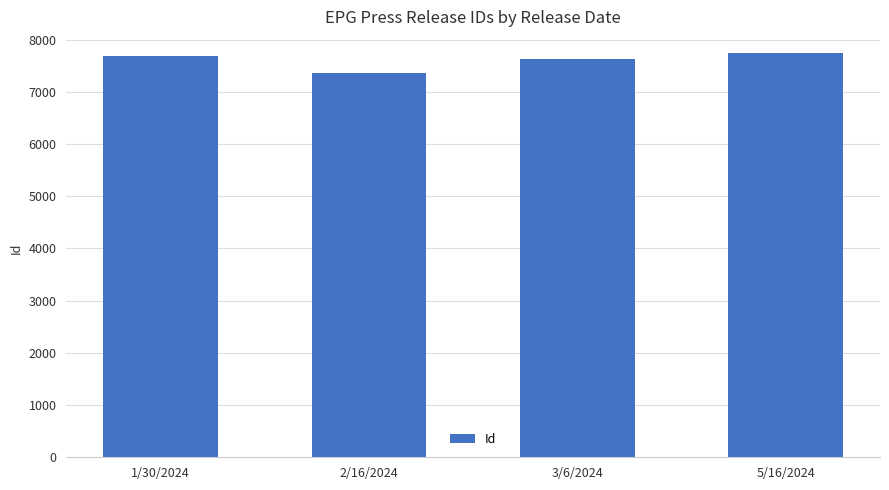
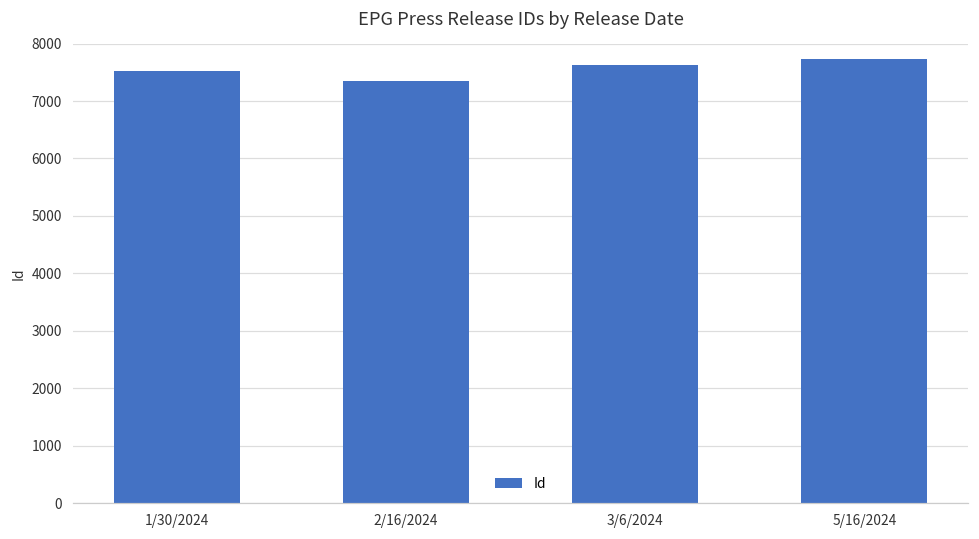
1/30/2024: 7700 -> 7500
